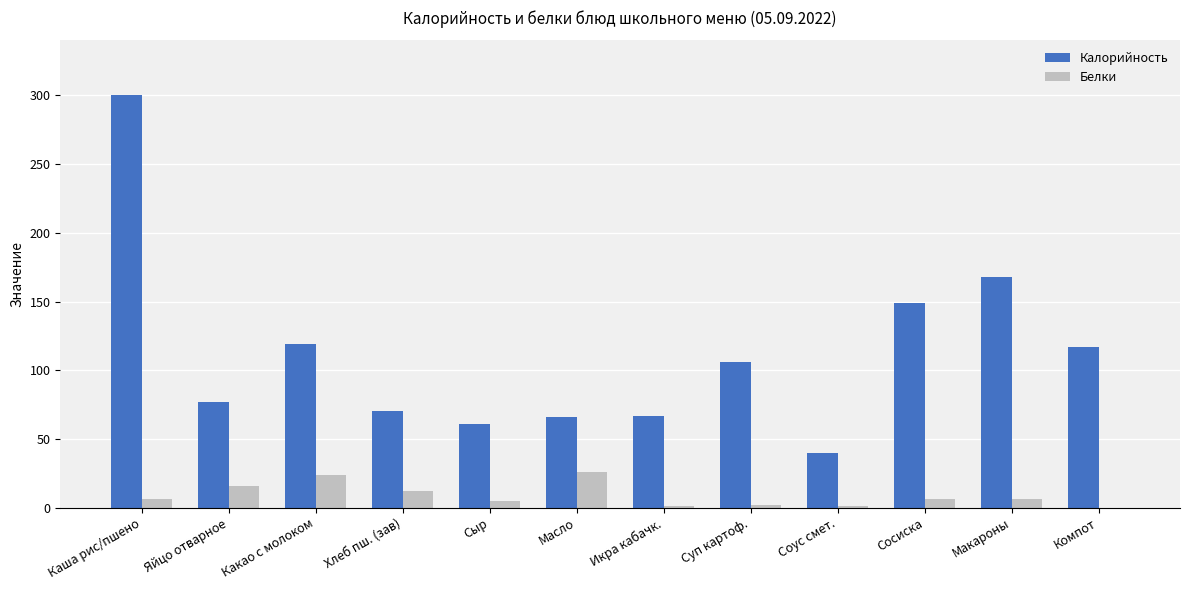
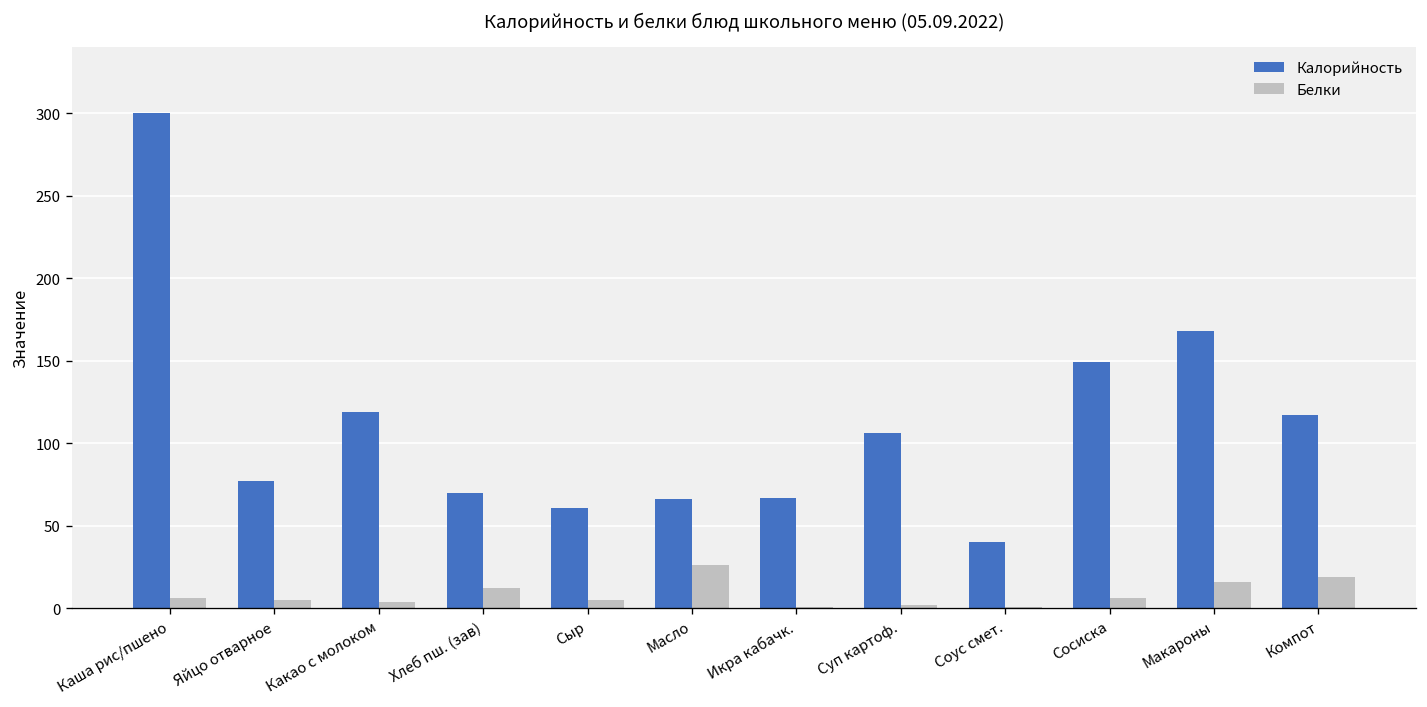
Белки, Яйцо отварное: 16 -> 5
Белки, Какао с молоком: 24 -> 4
Белки, Макароны: 6 -> 16
Белки, Компот: 0 -> 19
